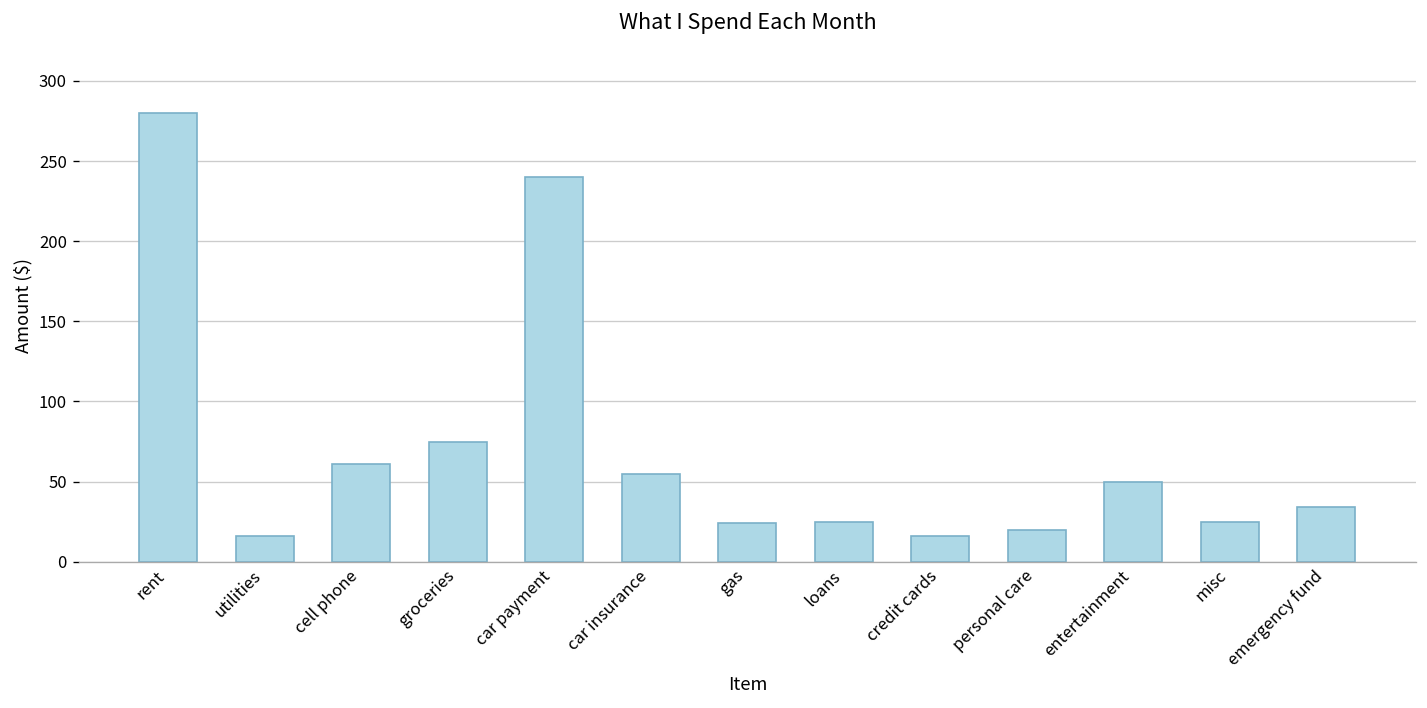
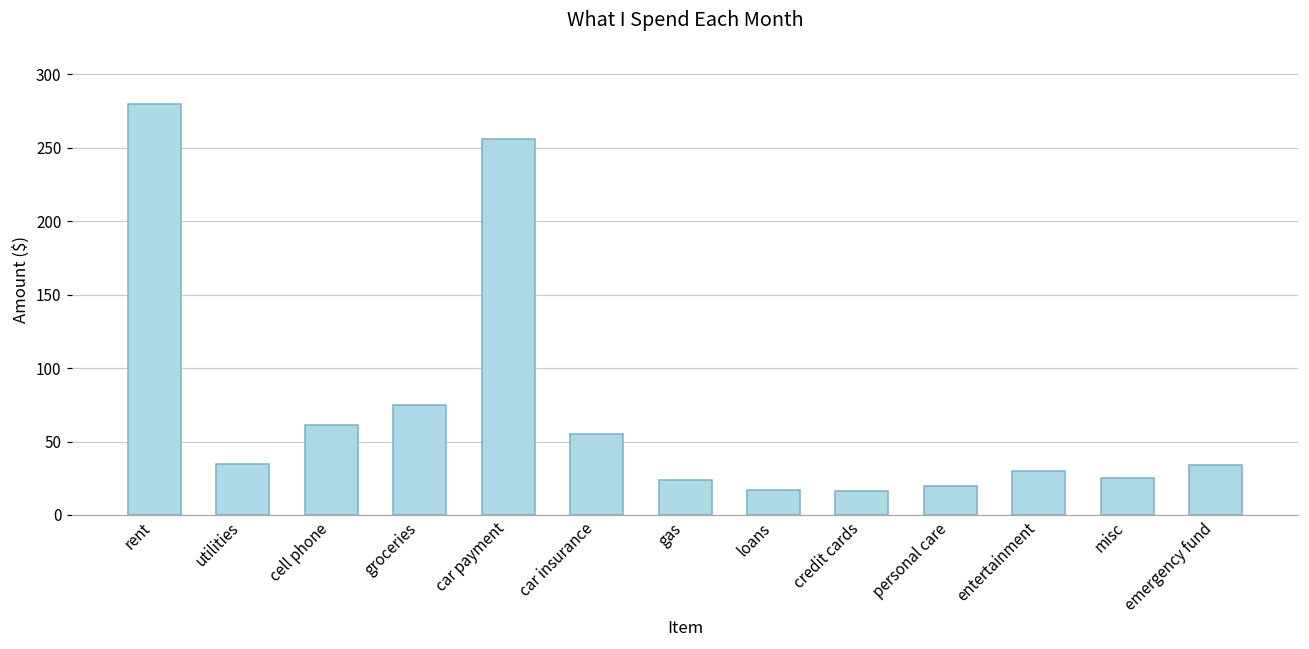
utilities: 16 -> 35
car payment: 240 -> 256
loans: 25 -> 17
entertainment: 50 -> 30
